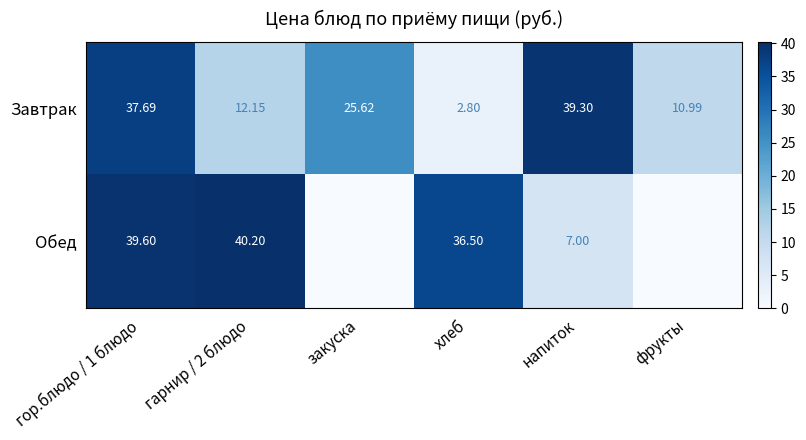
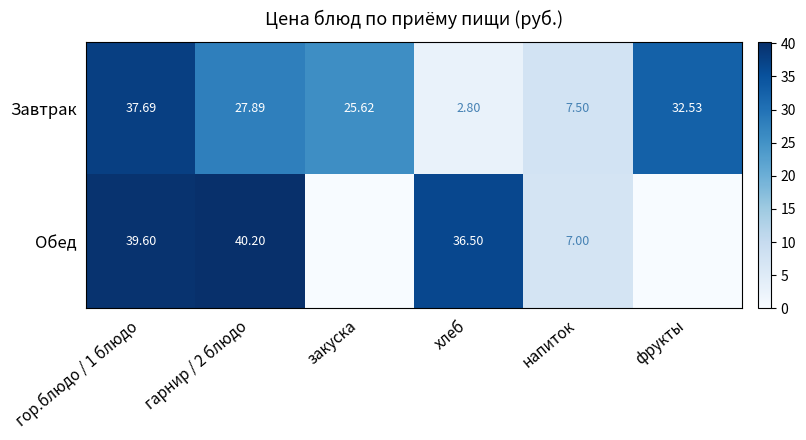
Завтрак, гарнир / 2 блюдо: 12.15 -> 27.89
Завтрак, напиток: 39.30 -> 7.50
Завтрак, фрукты: 10.99 -> 32.53
